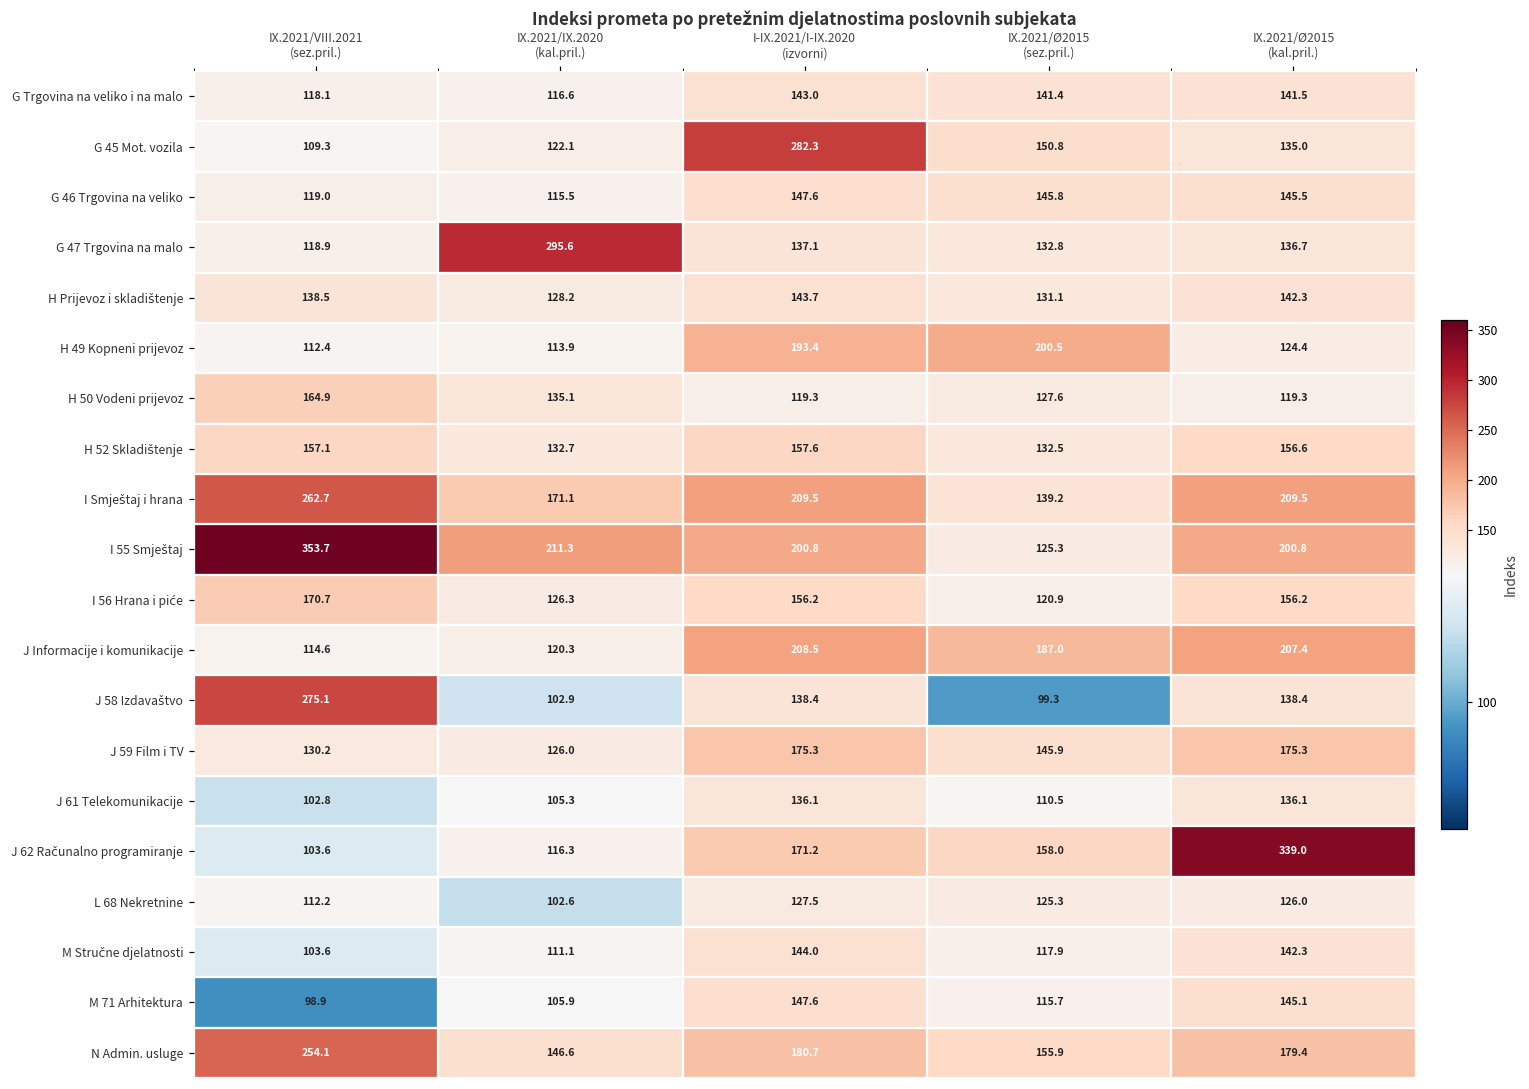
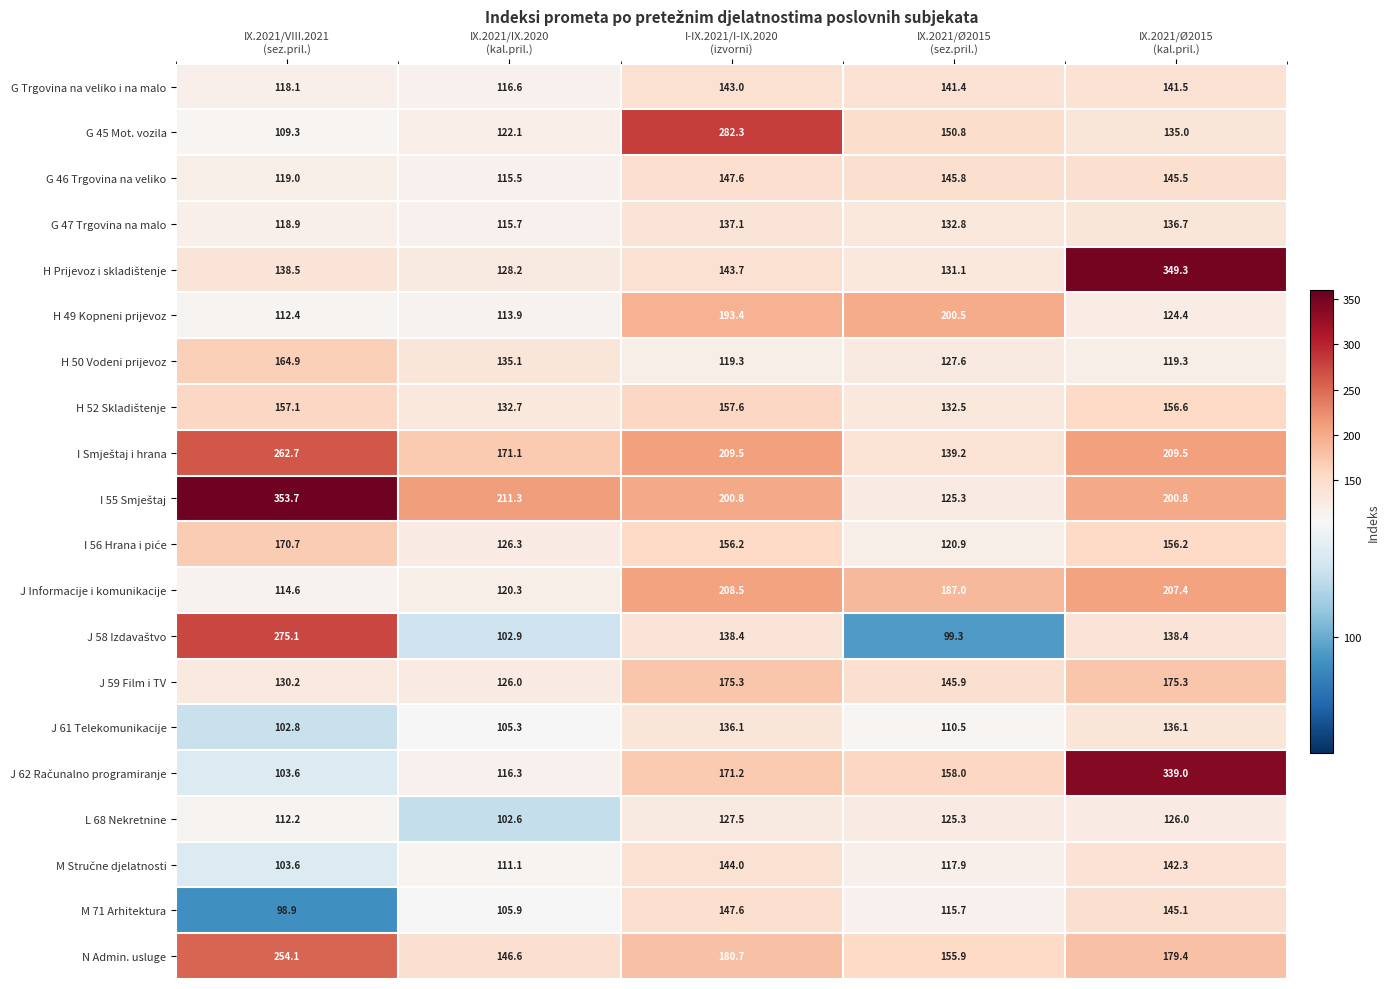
G 47 Trgovina na malo, IX.2021/IX.2020 (kal.pril.): 295.6 -> 115.7
H Prijevoz i skladištenje, IX.2021/Ø2015 (kal.pril.): 142.3 -> 349.3
